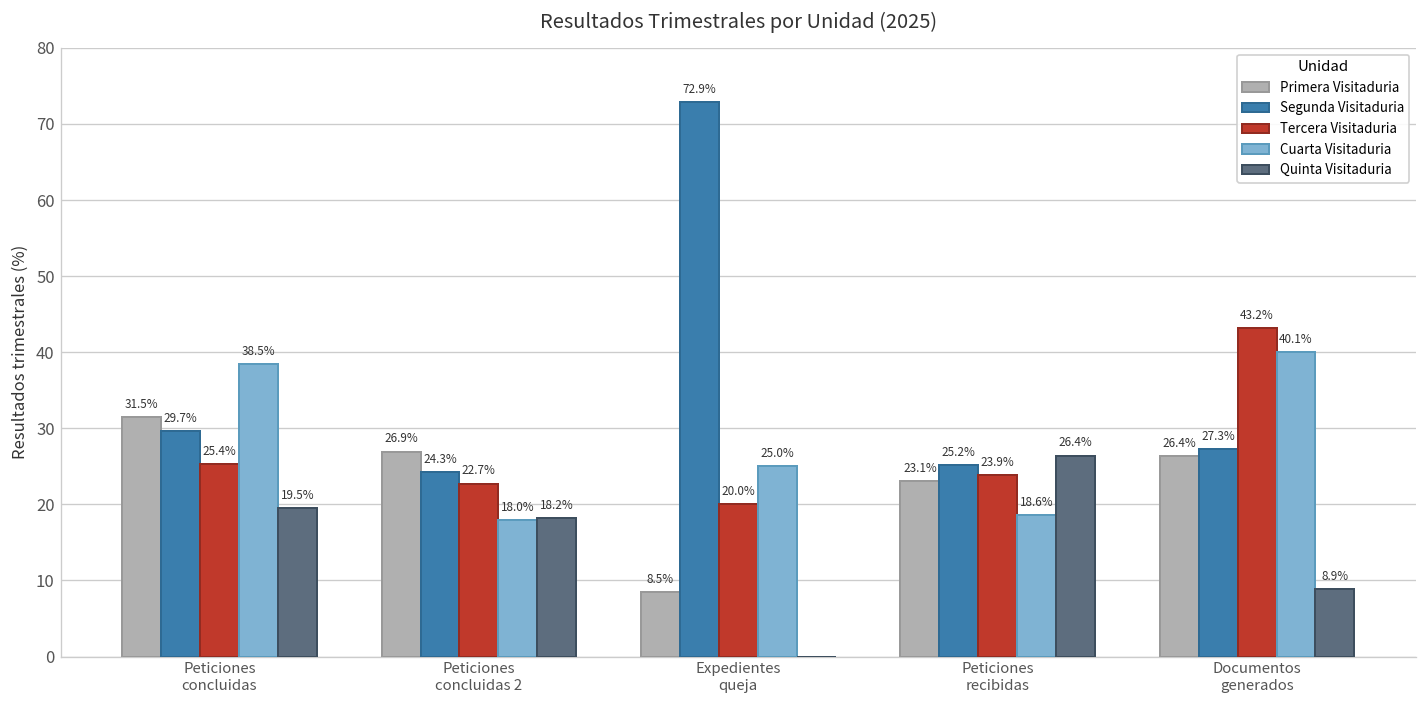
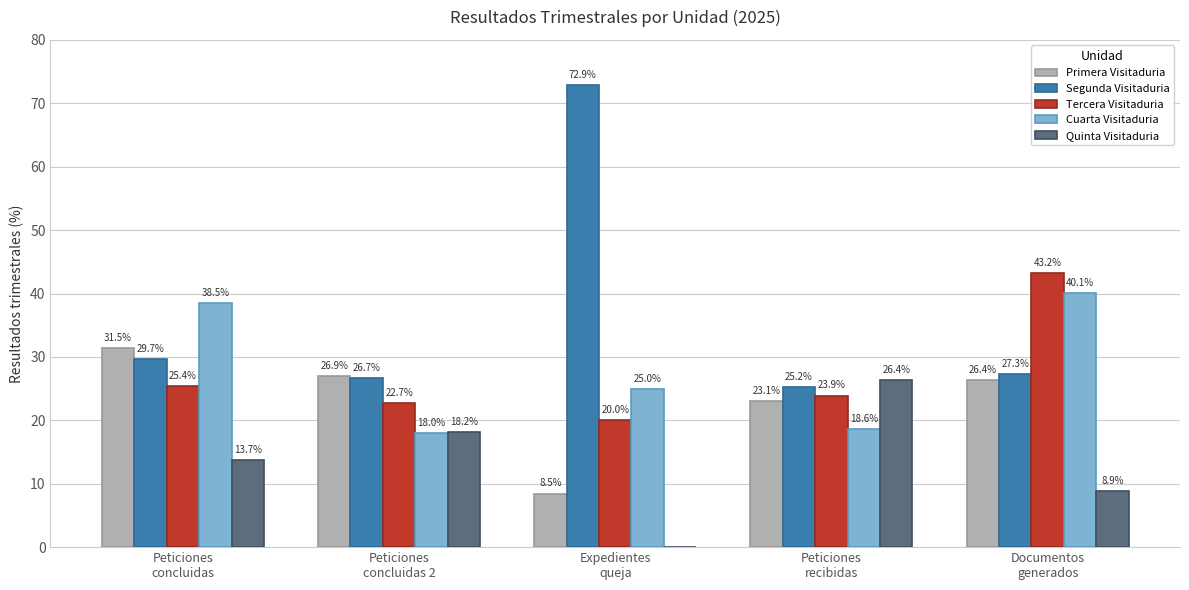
Quinta Visitaduria, Peticiones concluidas: 19.5% -> 13.7%
Segunda Visitaduria, Peticiones concluidas 2: 24.3% -> 26.7%
